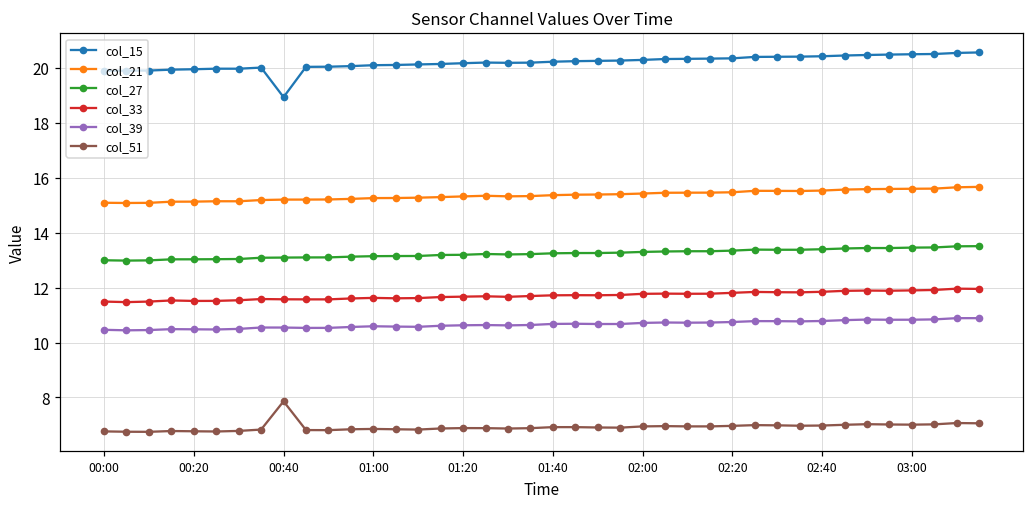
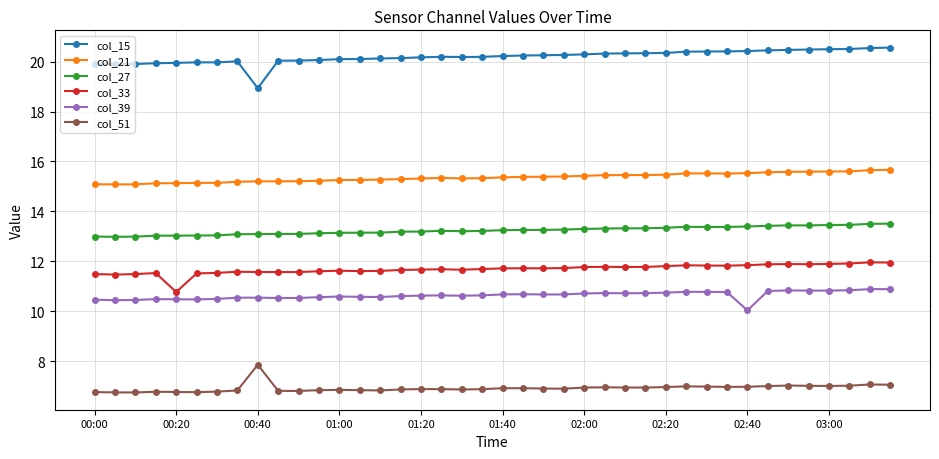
col_33, 00:20: 11.5 -> 10.8
col_39, 02:40: 10.8 -> 10.0
